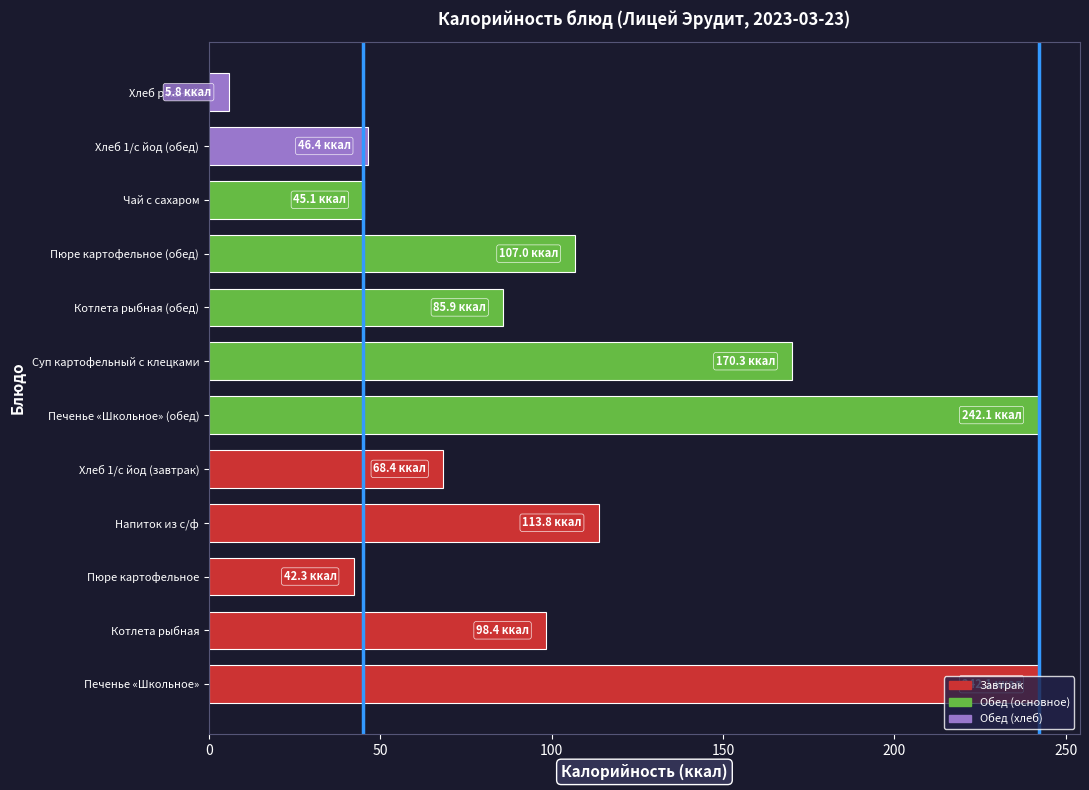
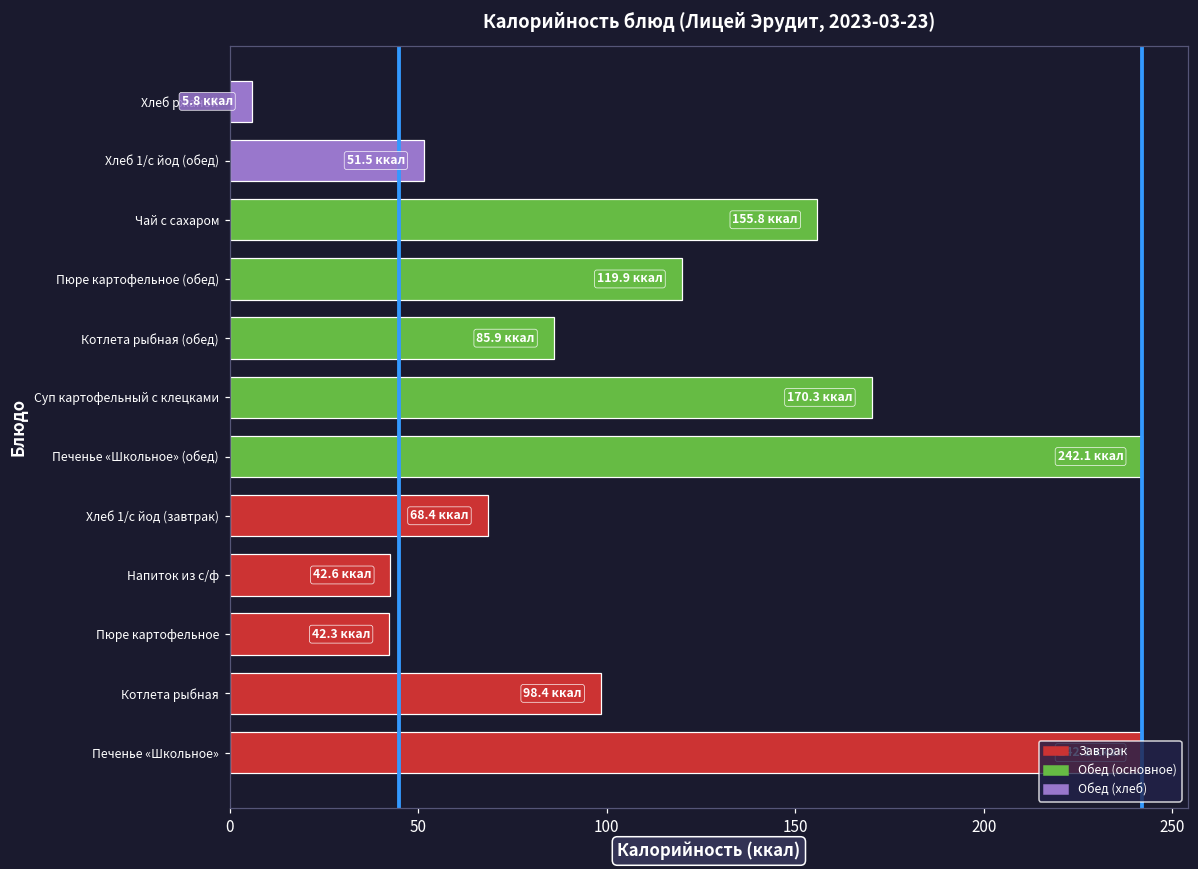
Хлеб 1/с йод (обед): 46.4 -> 51.5
Чай с сахаром: 45.1 -> 155.8
Пюре картофельное (обед): 107.0 -> 119.9
Напиток из с/ф: 113.8 -> 42.6
